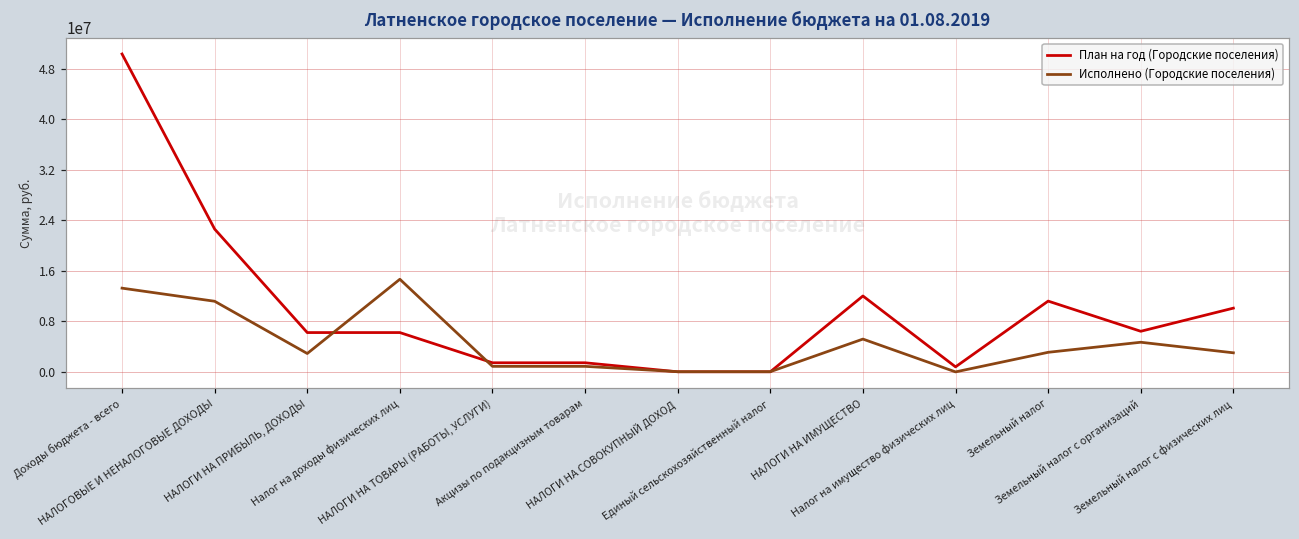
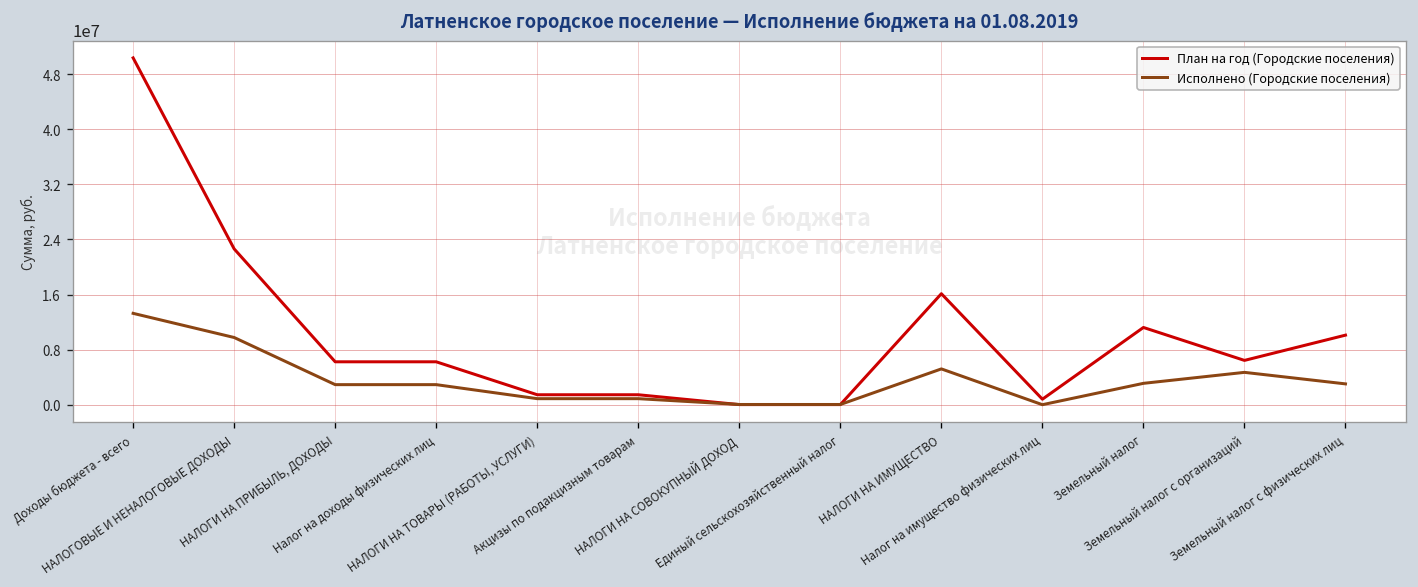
Исполнено (Городские поселения), НАЛОГОВЫЕ И НЕНАЛОГОВЫЕ ДОХОДЫ: 11000000 -> 10000000
Исполнено (Городские поселения), Налог на доходы физических лиц: 15000000 -> 3000000
План на год (Городские поселения), НАЛОГИ НА ИМУЩЕСТВО: 12000000 -> 16000000
